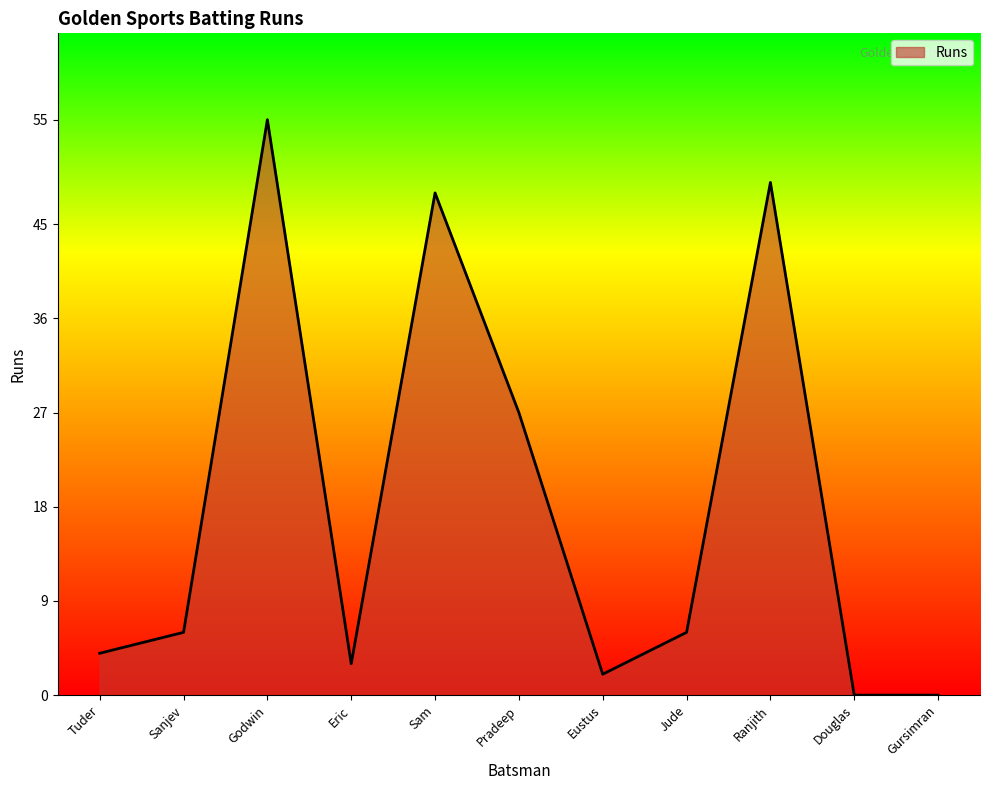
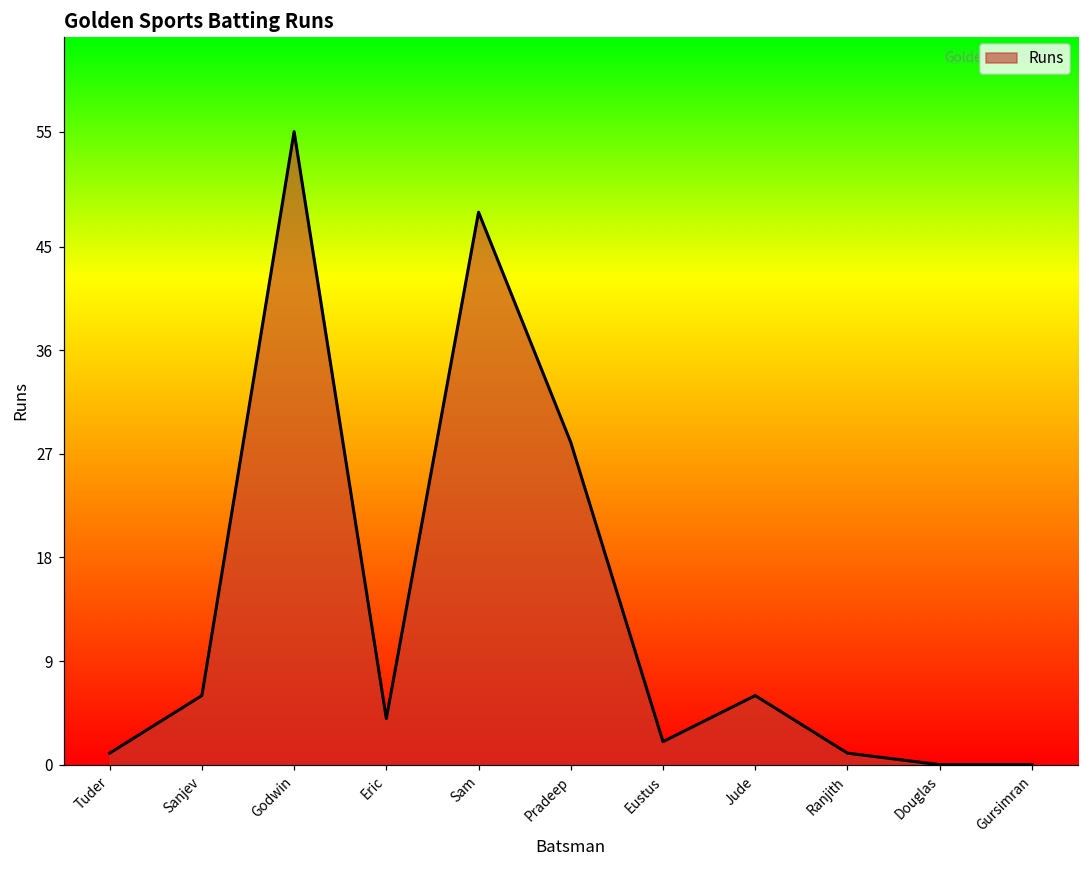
Tuder: 4 -> 1
Eric: 3 -> 4
Pradeep: 27 -> 28
Ranjith: 49 -> 1
